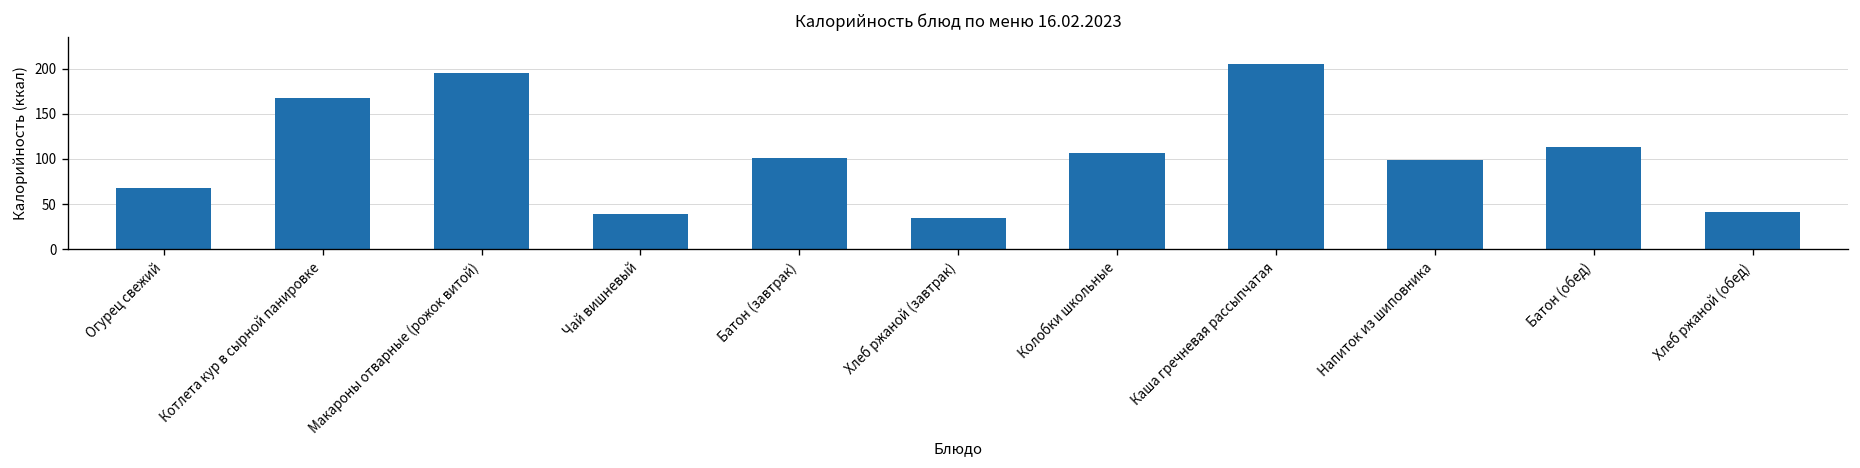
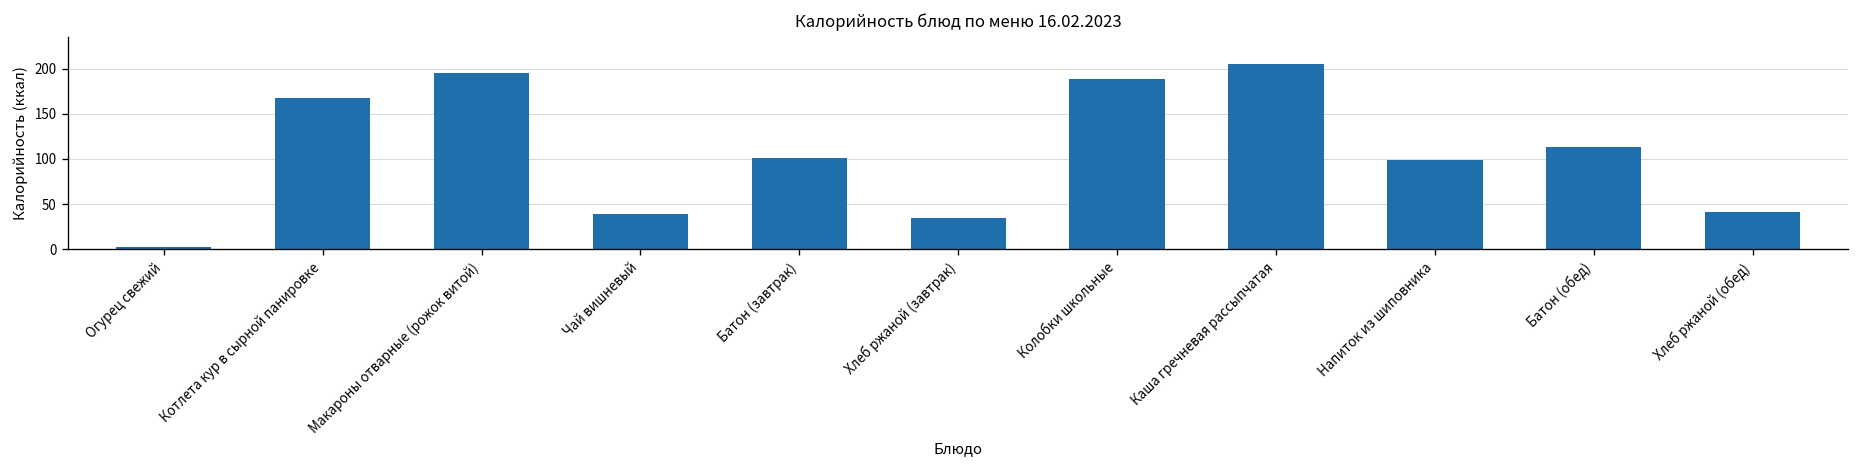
Огурец свежий: 70 -> 0
Колобки школьные: 110 -> 190
